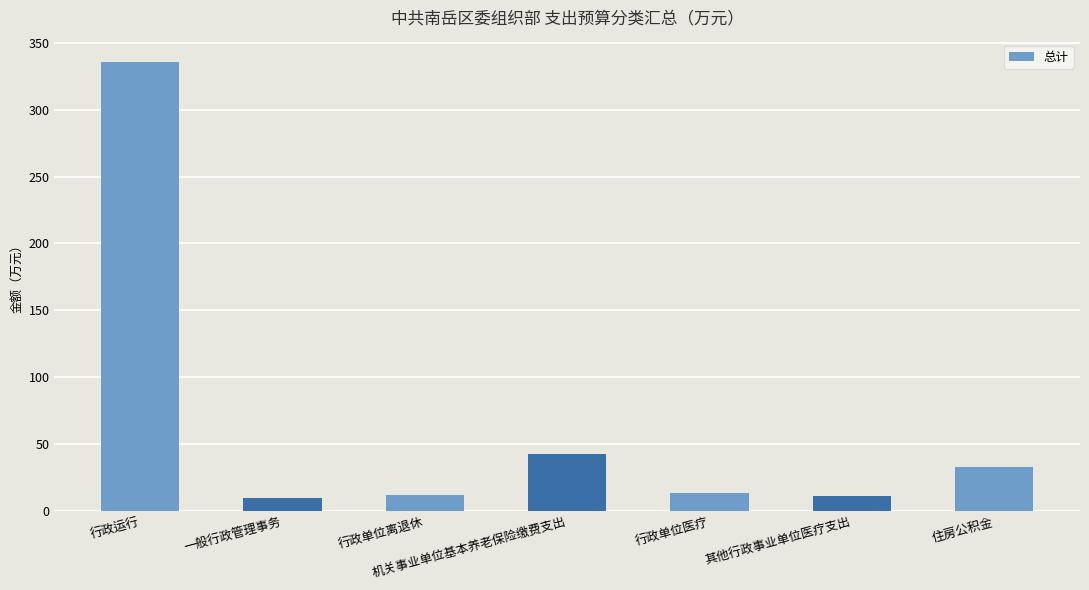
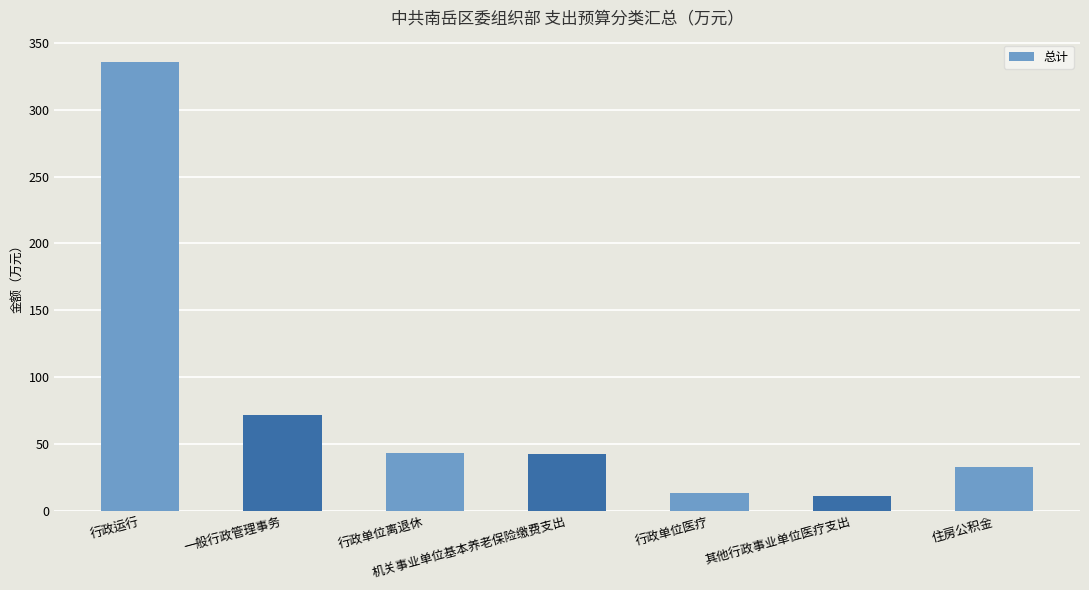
一般行政管理事务: 10 -> 72
行政单位离退休: 12 -> 43
